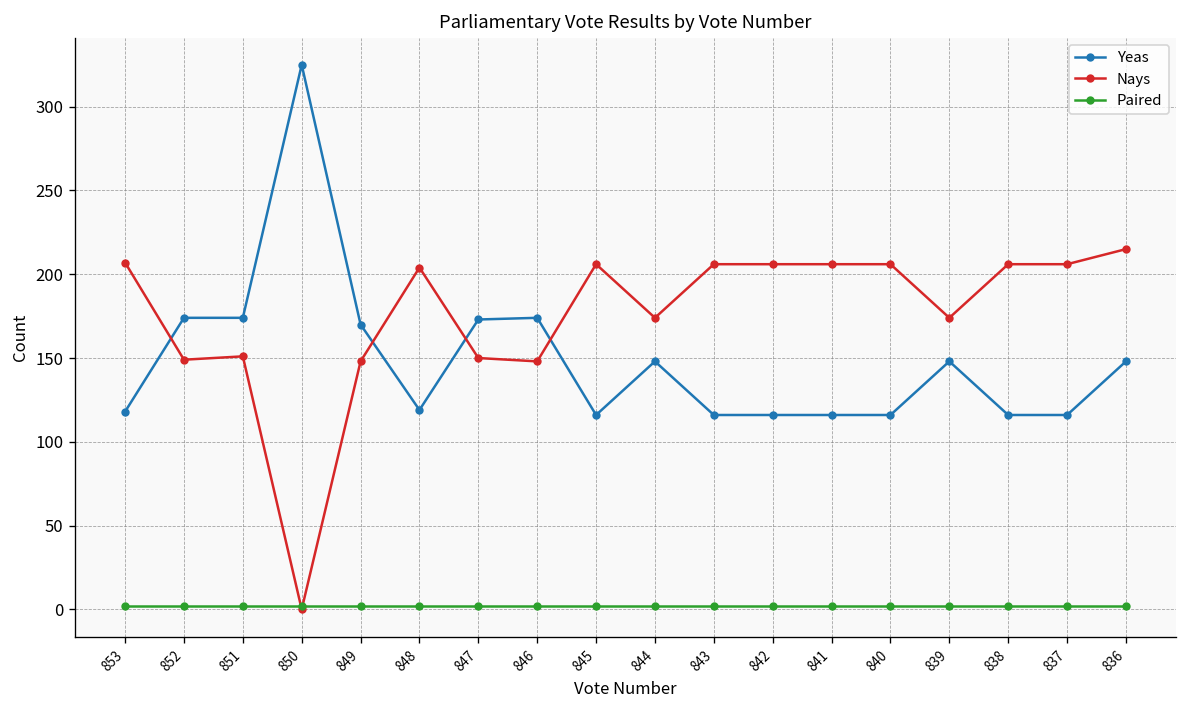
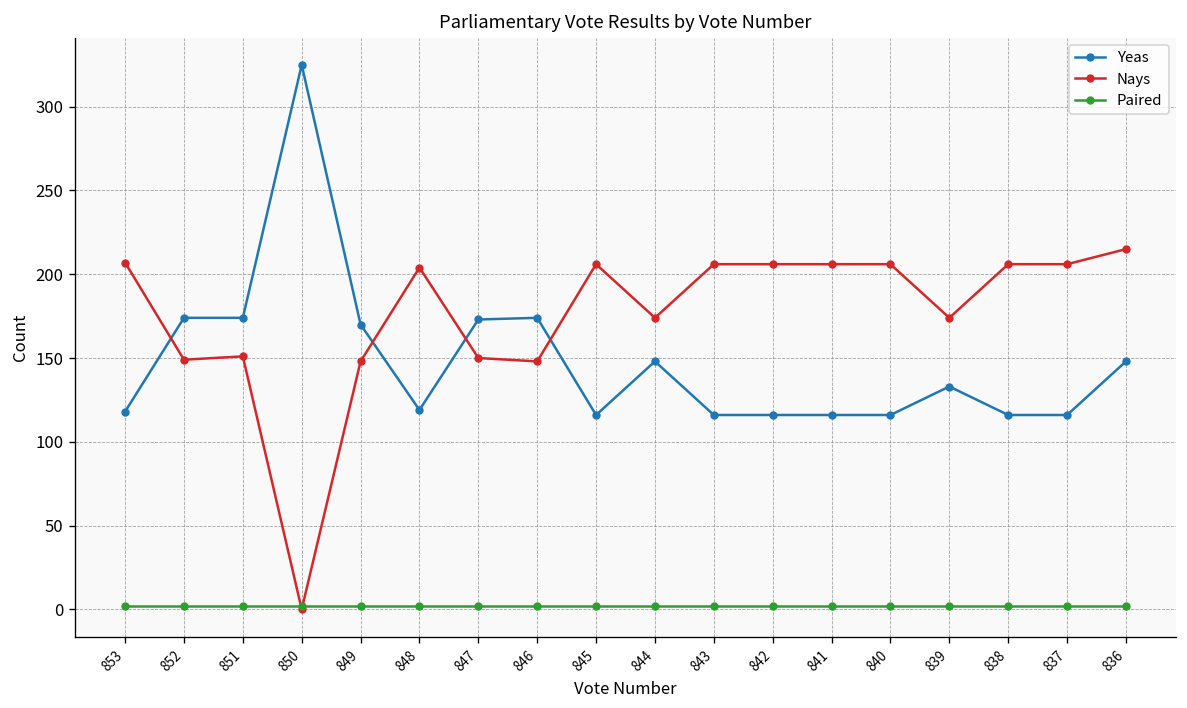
Yeas, 839: 148 -> 133
